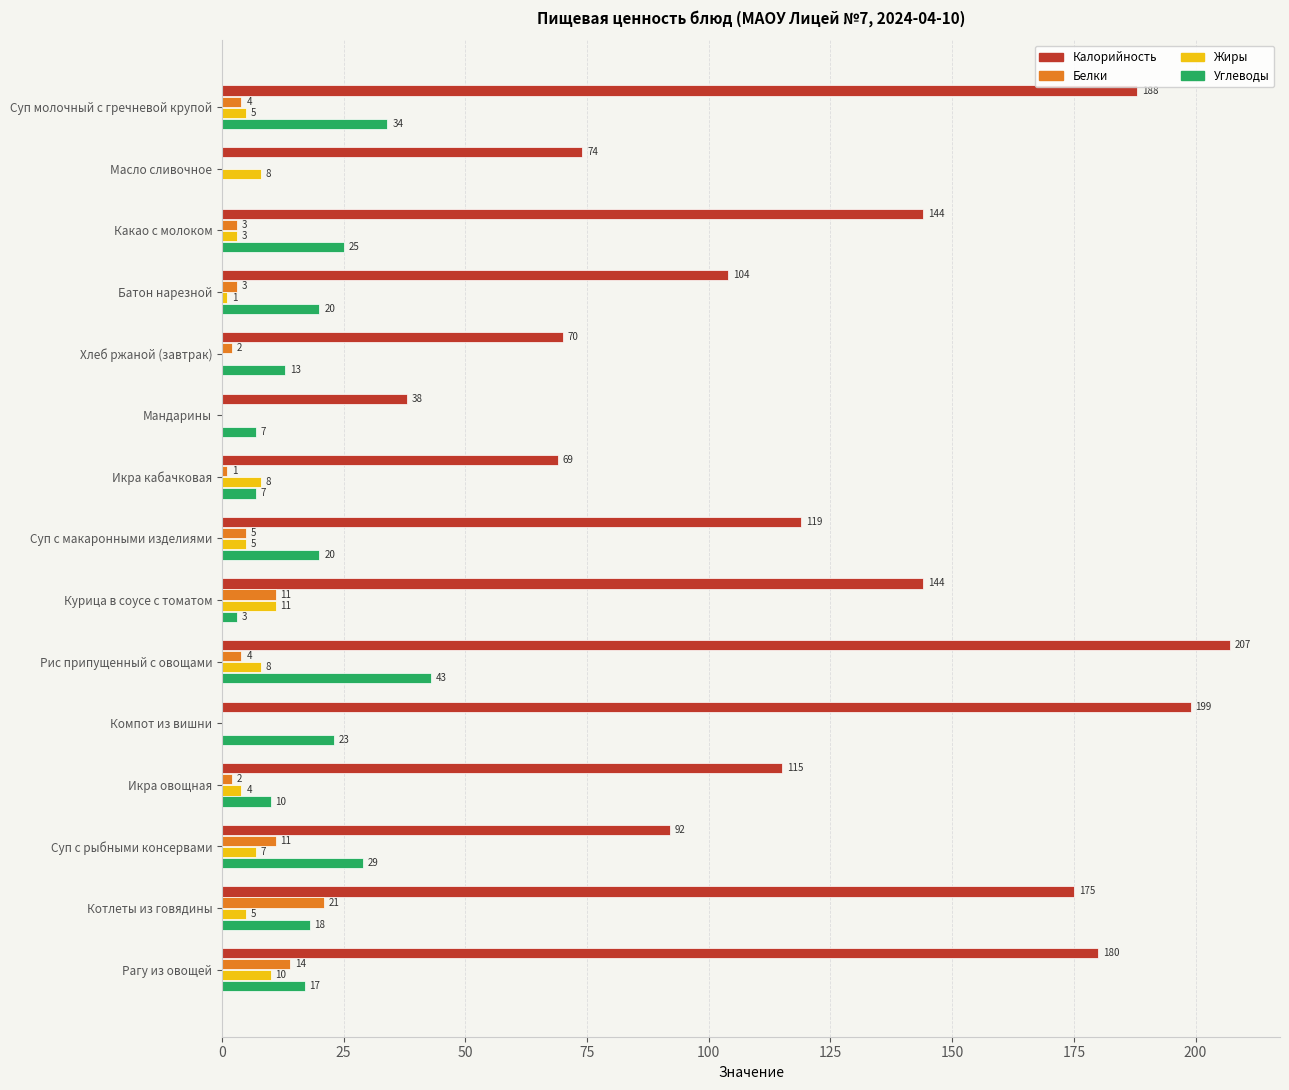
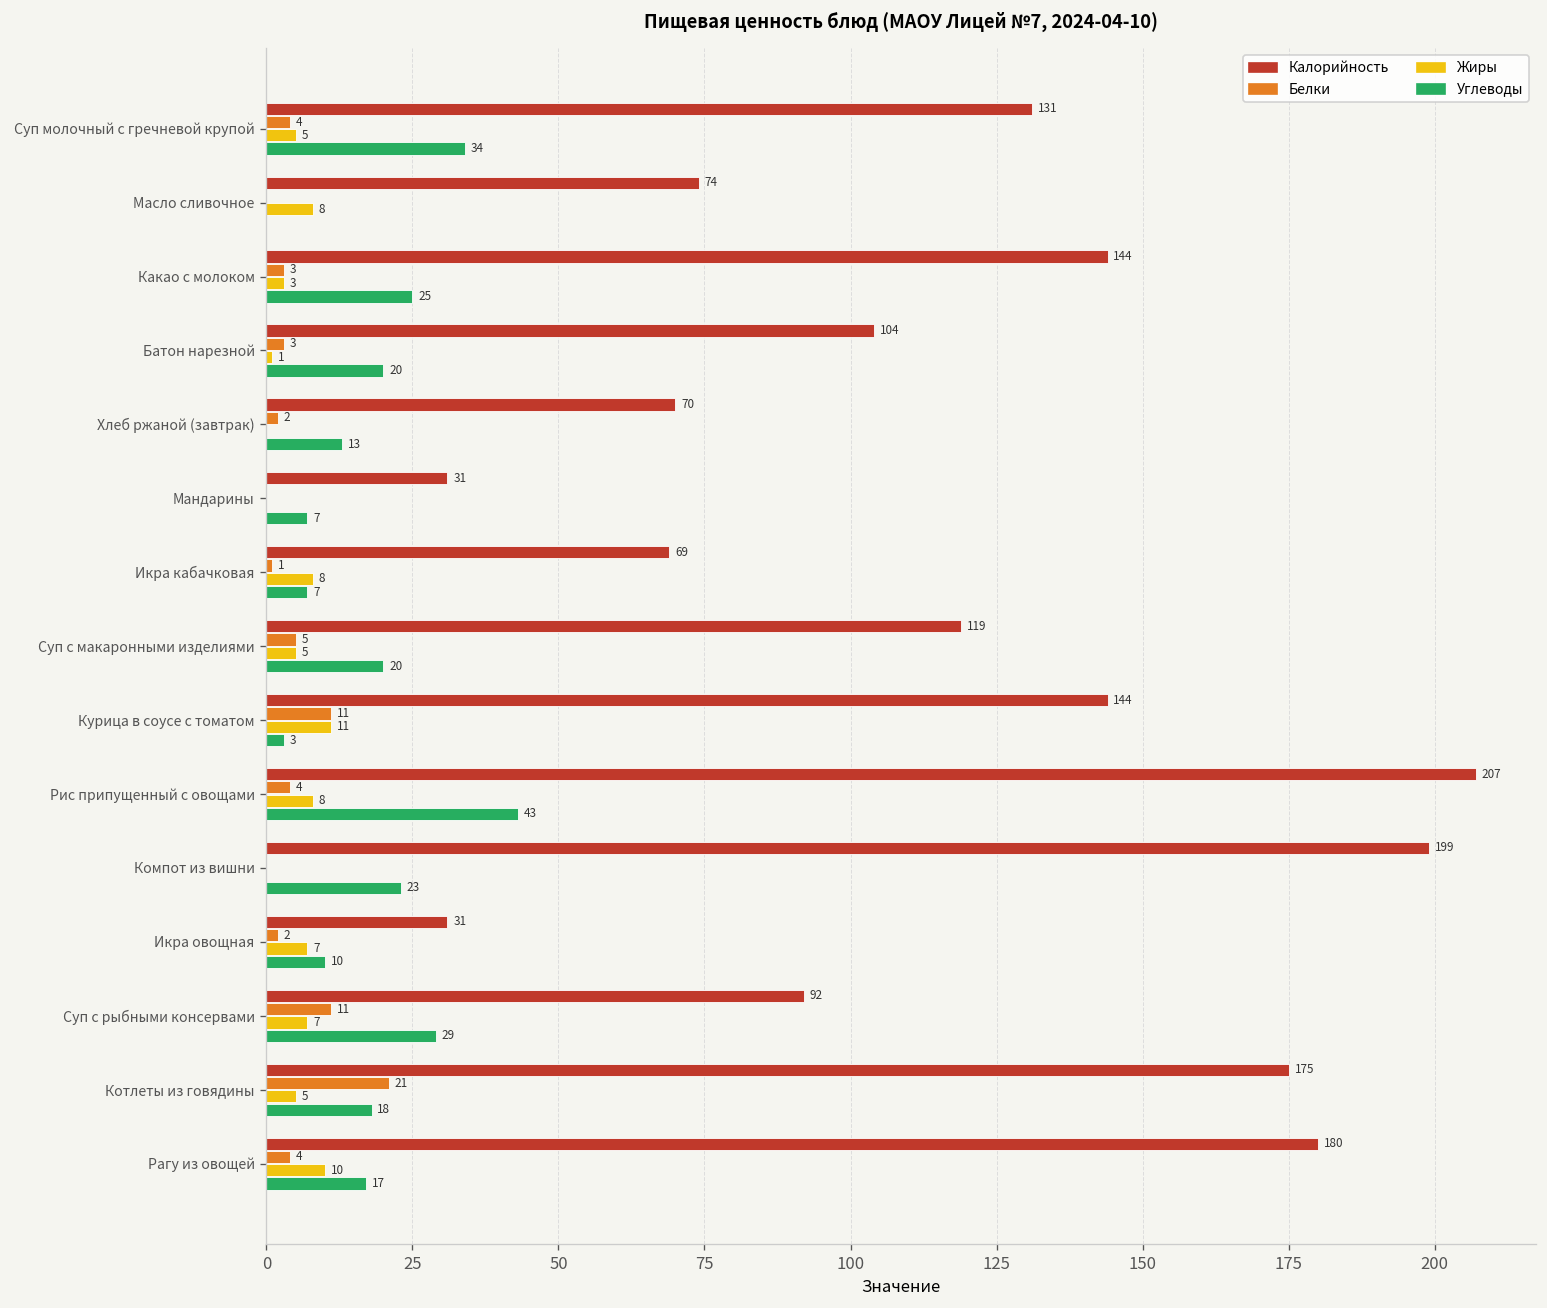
Калорийность, Суп молочный с гречневой крупой: 188 -> 131
Калорийность, Мандарины: 38 -> 31
Калорийность, Икра овощная: 115 -> 31
Жиры, Икра овощная: 4 -> 7
Белки, Рагу из овощей: 14 -> 4
